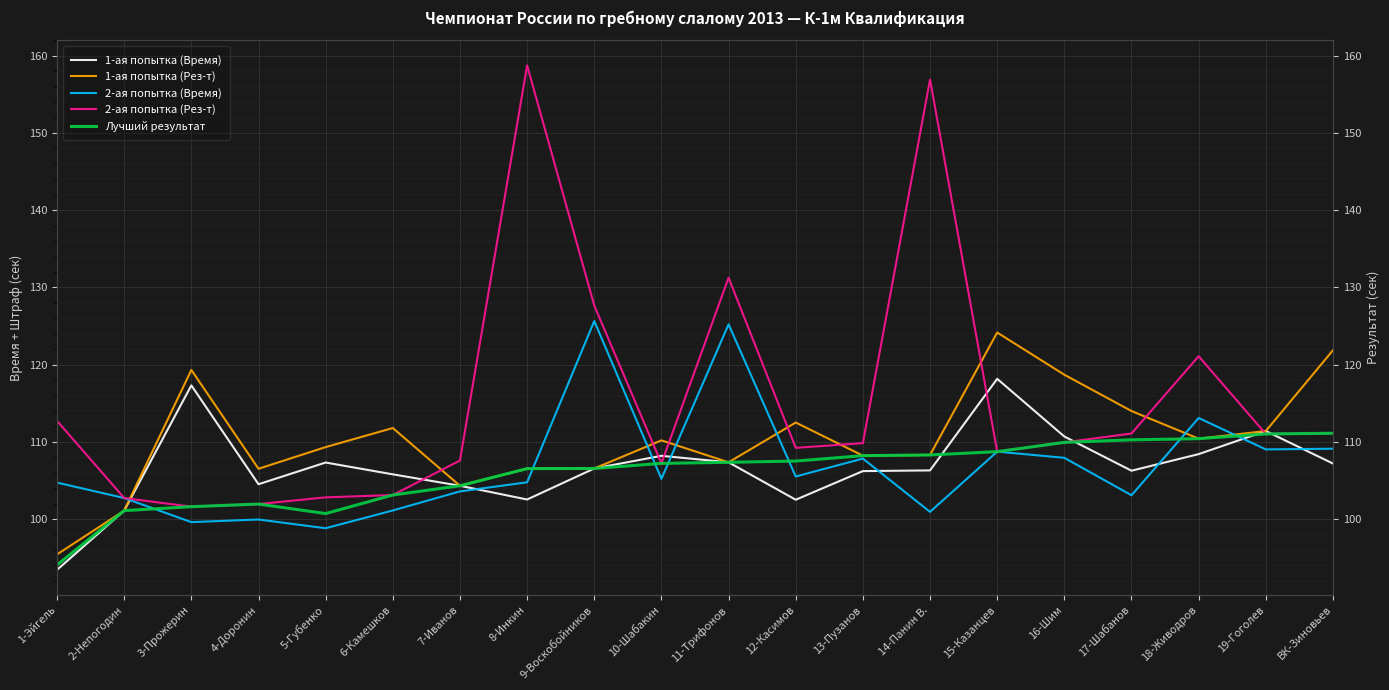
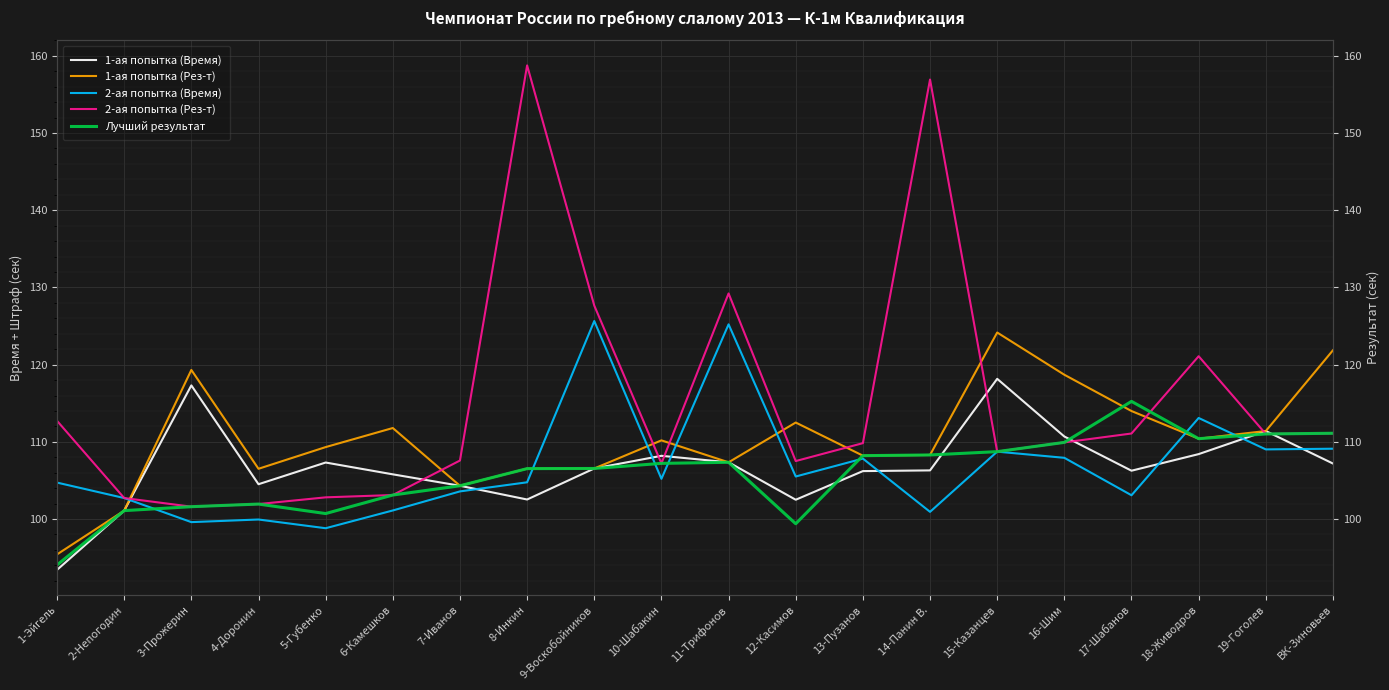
2-ая попытка (Рез-т), 11-Трифонов: 131 -> 129
2-ая попытка (Рез-т), 12-Касимов: 109 -> 108
Лучший результат, 12-Касимов: 108 -> 99
Лучший результат, 17-Шабанов: 110 -> 115
